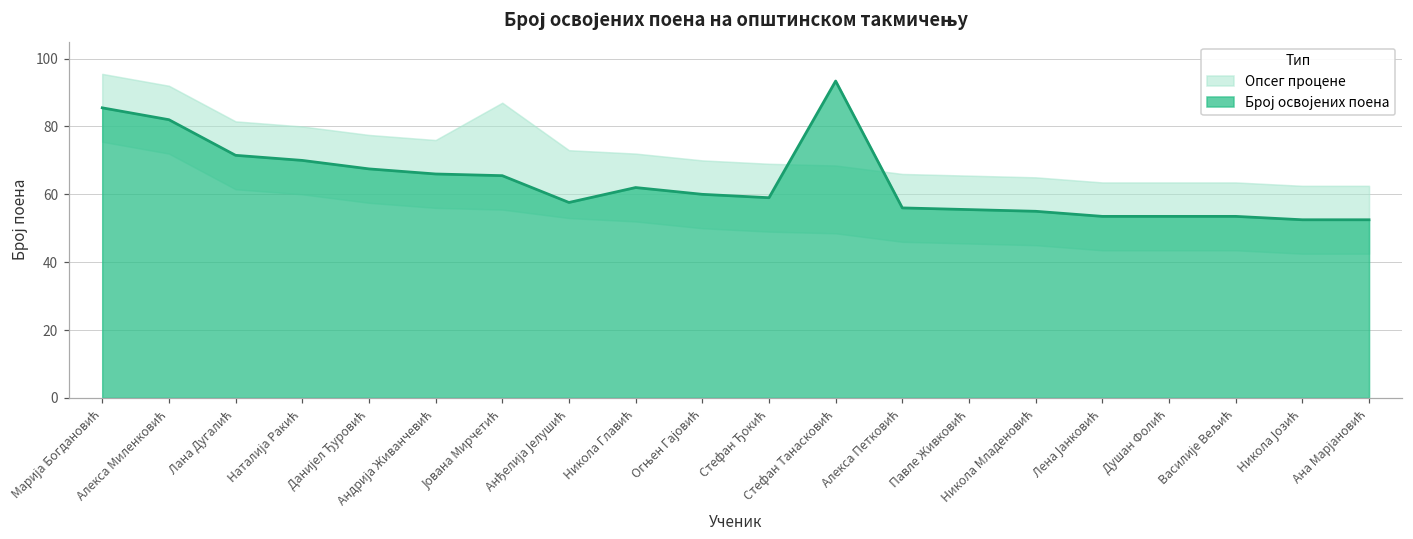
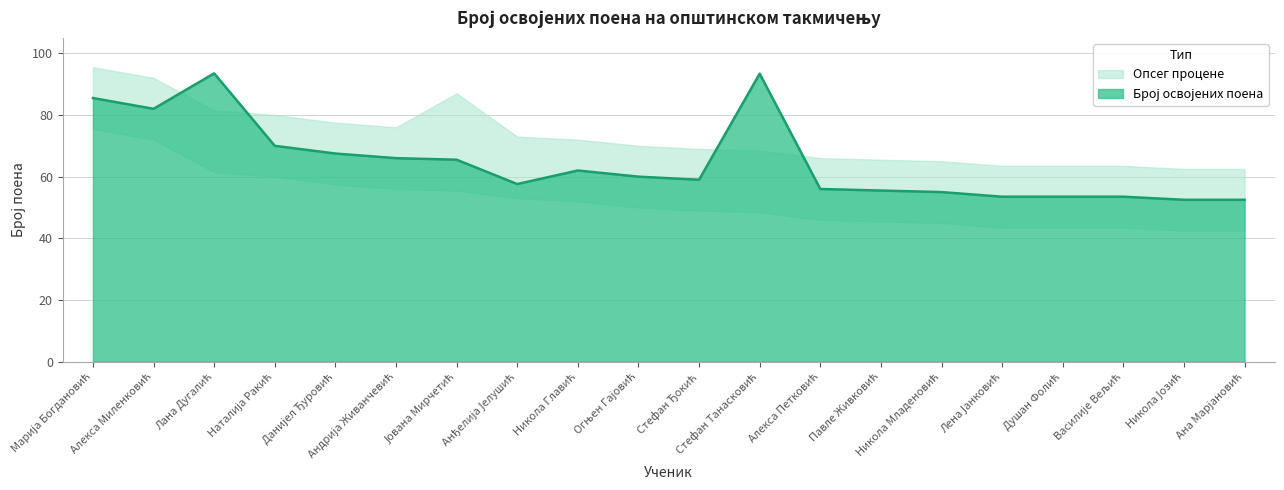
Број освојених поена, Лана Дугалић: 72 -> 94
